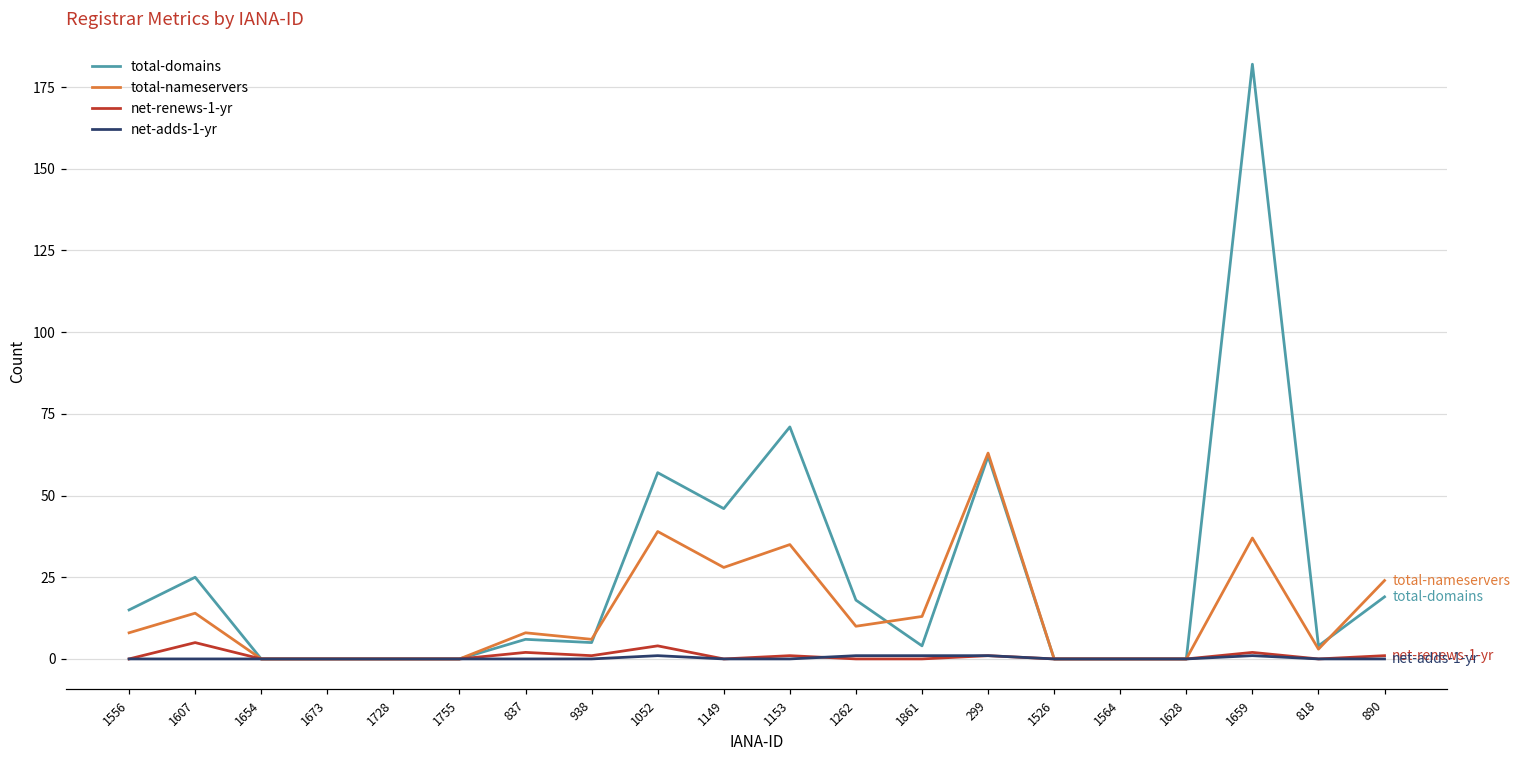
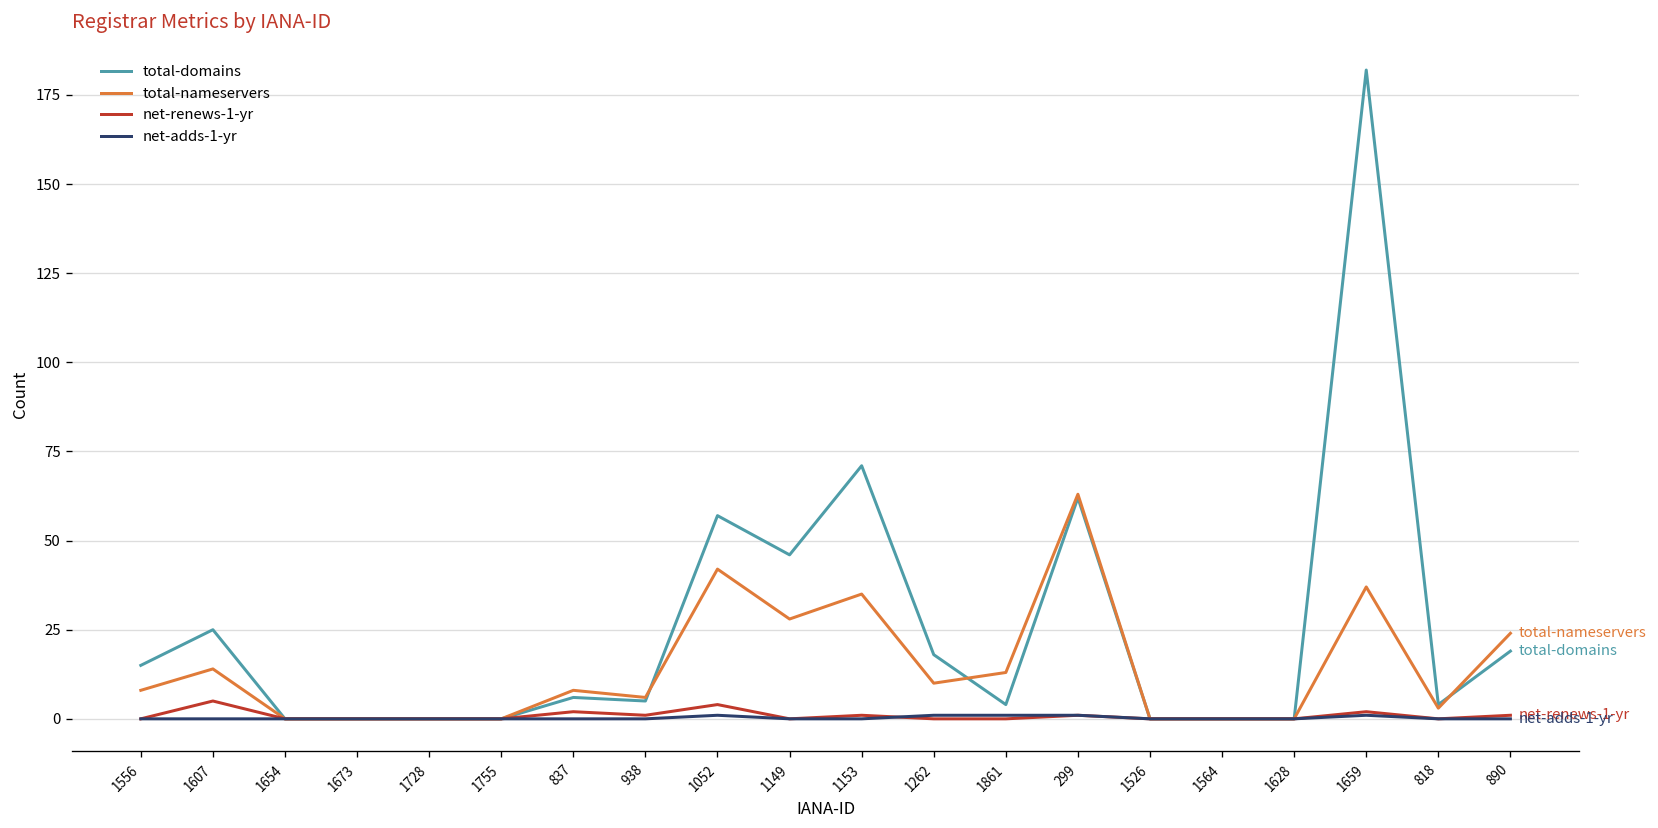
total-nameservers, 1052: 39 -> 42
